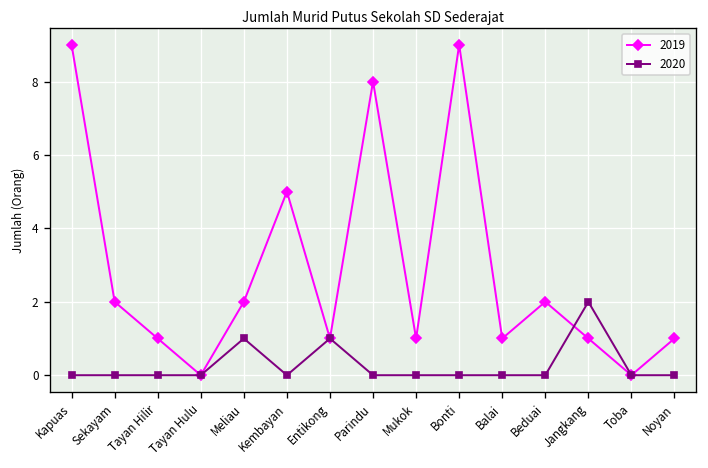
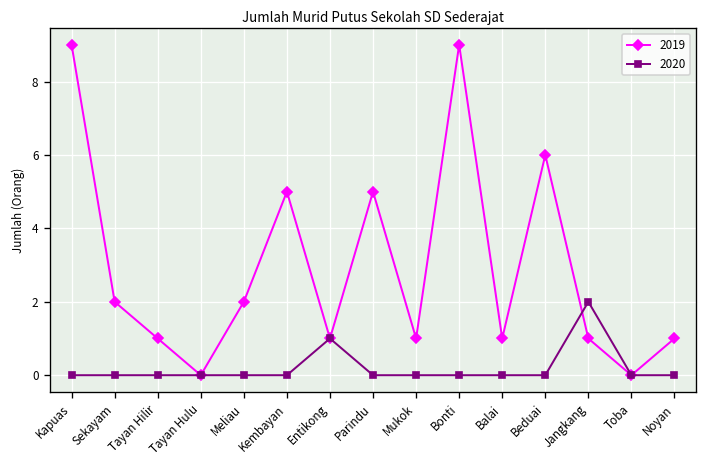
2020, Meliau: 1 -> 0
2019, Parindu: 8 -> 5
2019, Beduai: 2 -> 6
